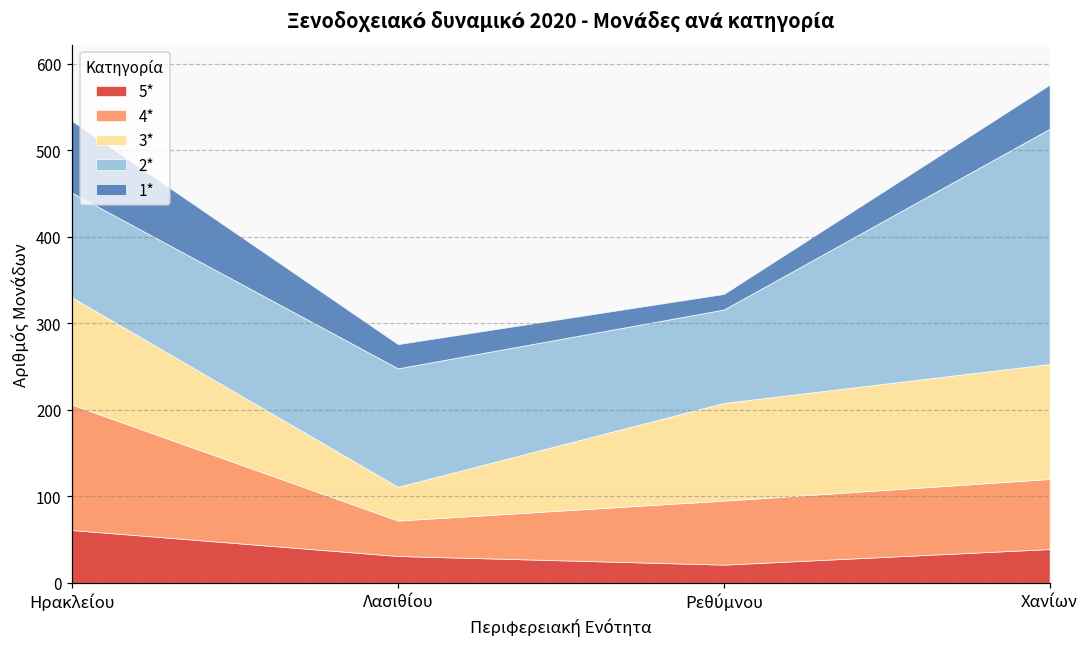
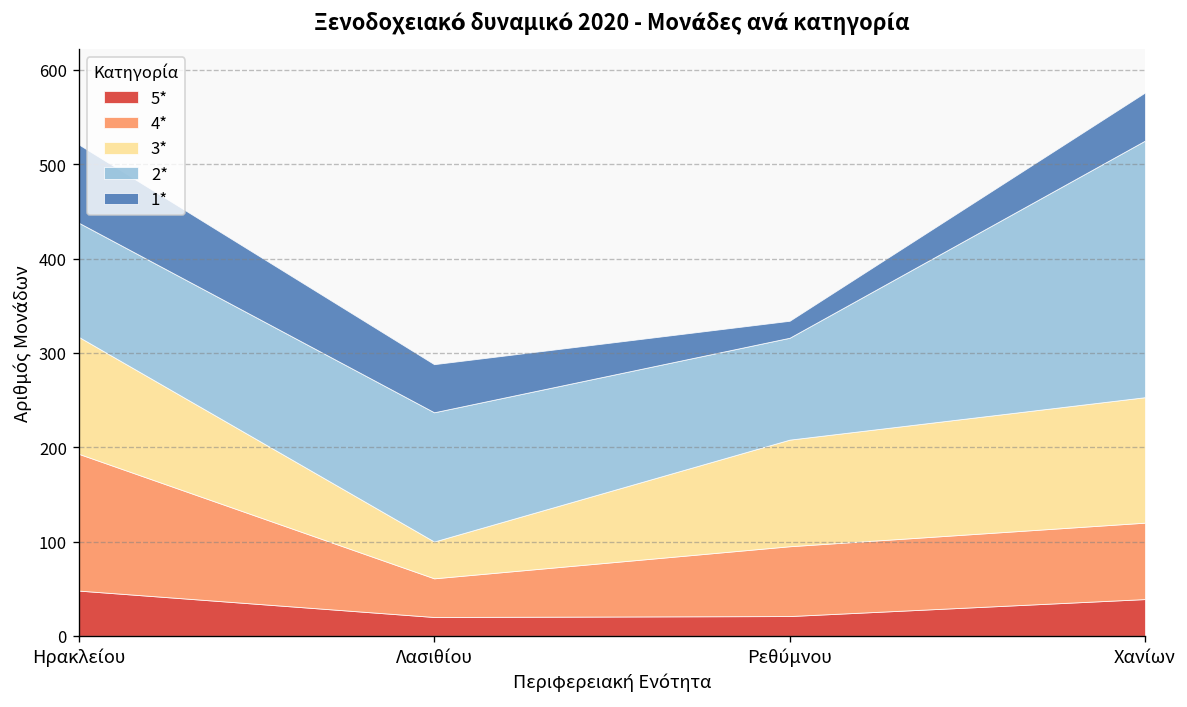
5*, Ηρακλείου: 60 -> 50
5*, Λασιθίου: 30 -> 20
1*, Λασιθίου: 30 -> 50
